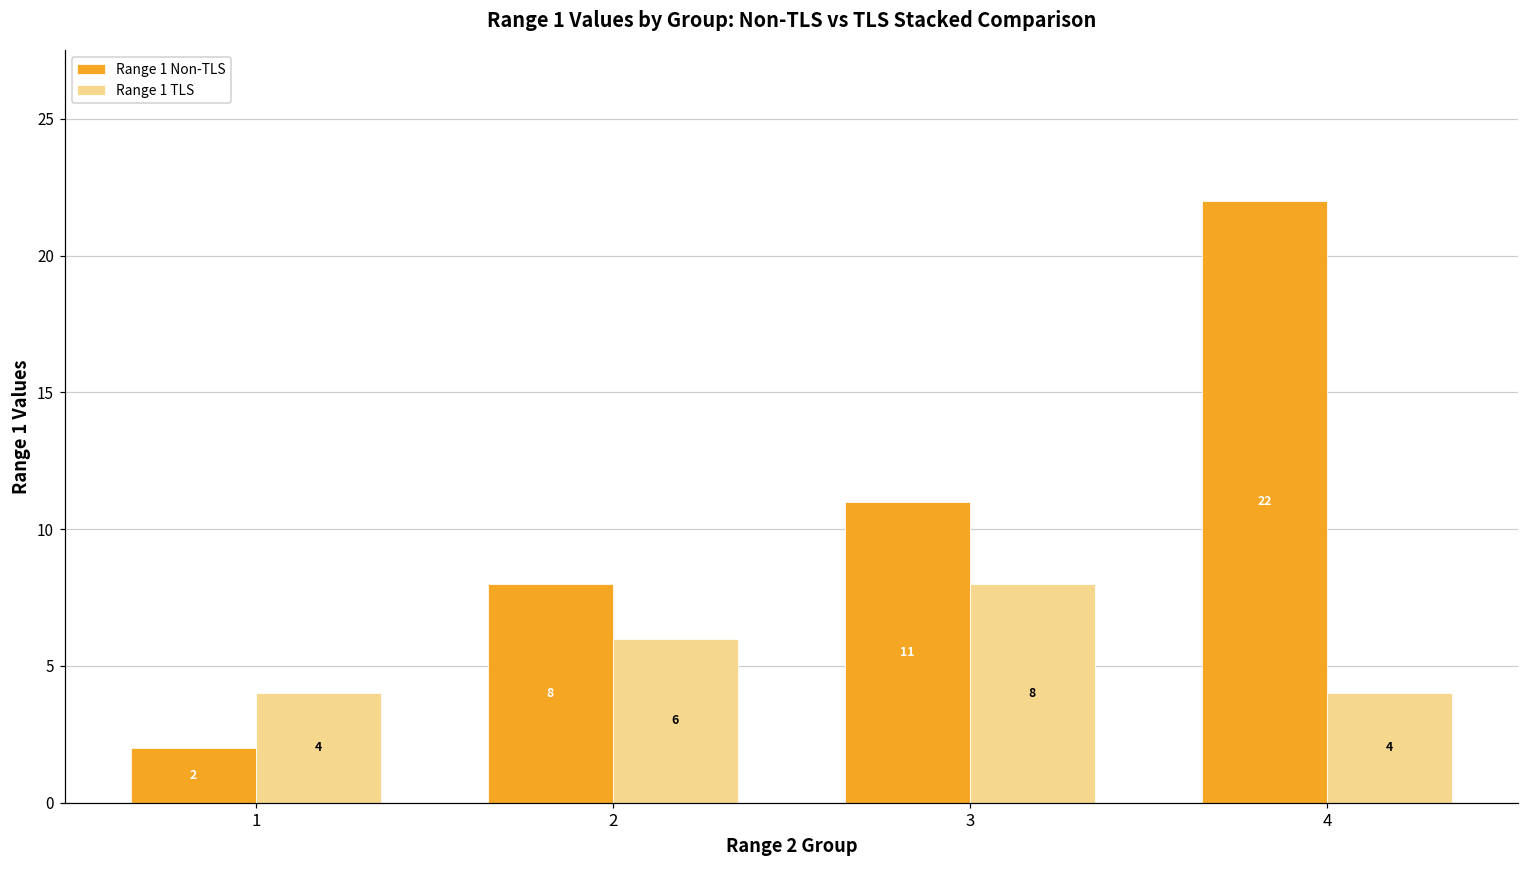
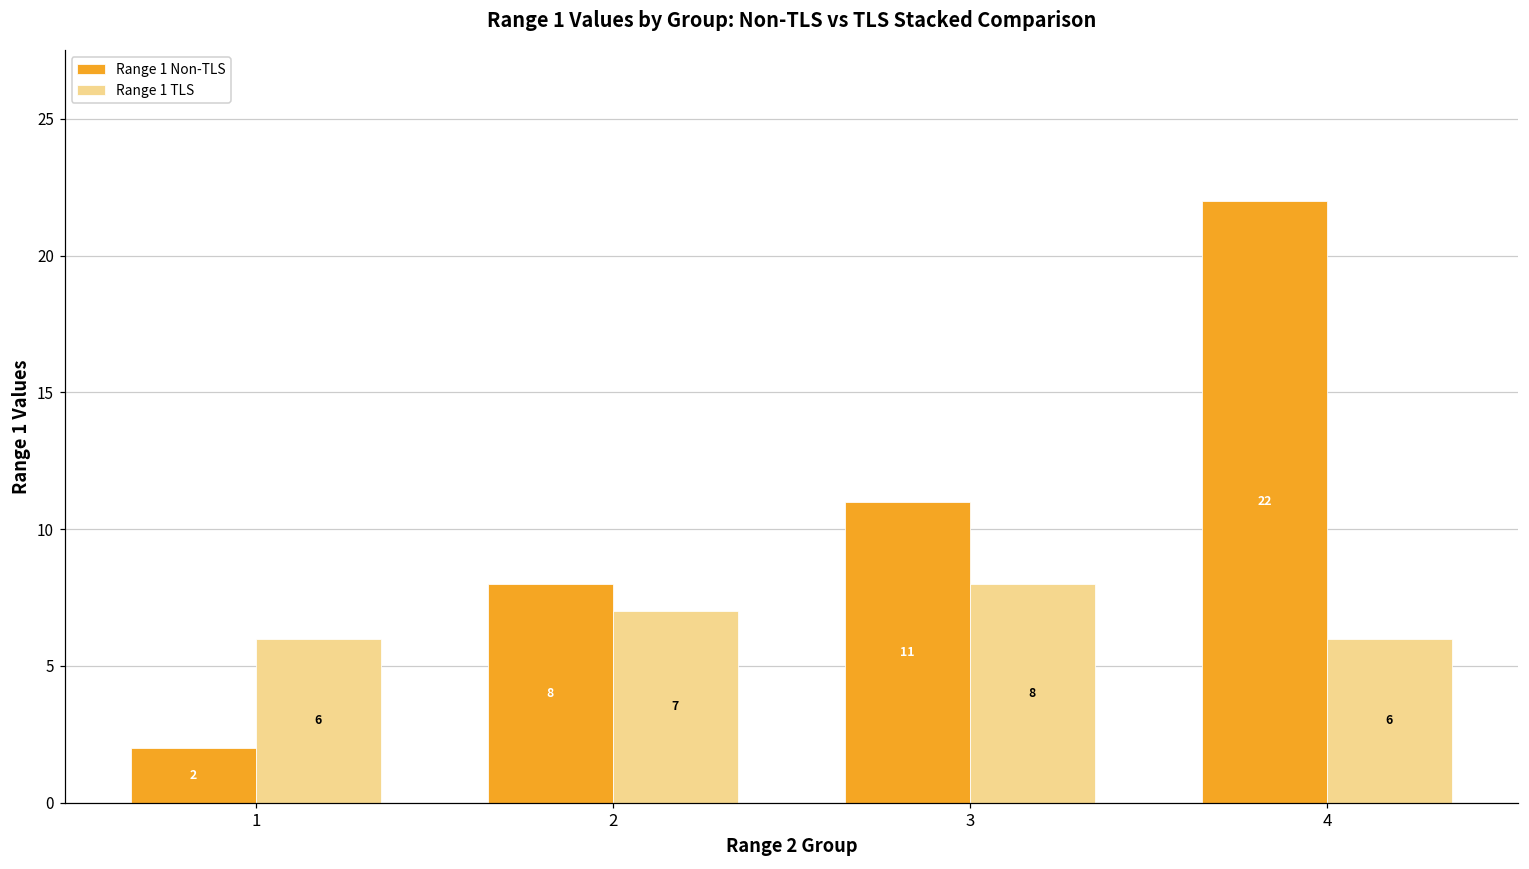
Range 1 TLS, 1: 4 -> 6
Range 1 TLS, 2: 6 -> 7
Range 1 TLS, 4: 4 -> 6
